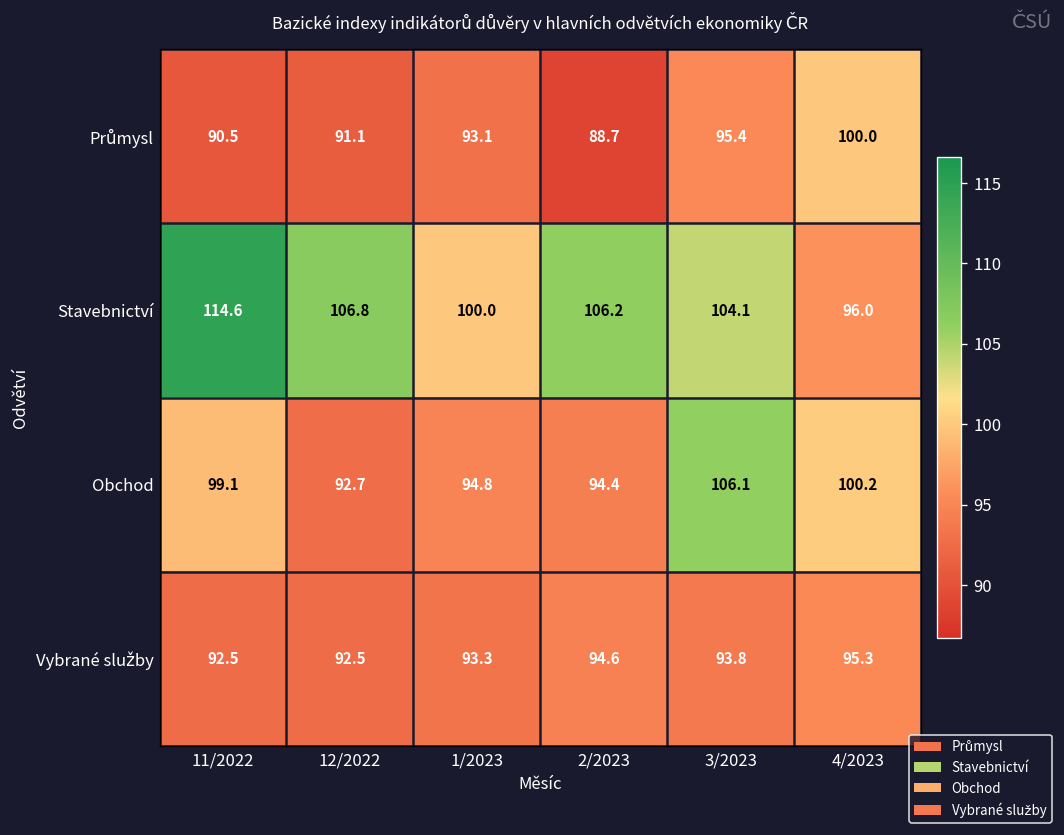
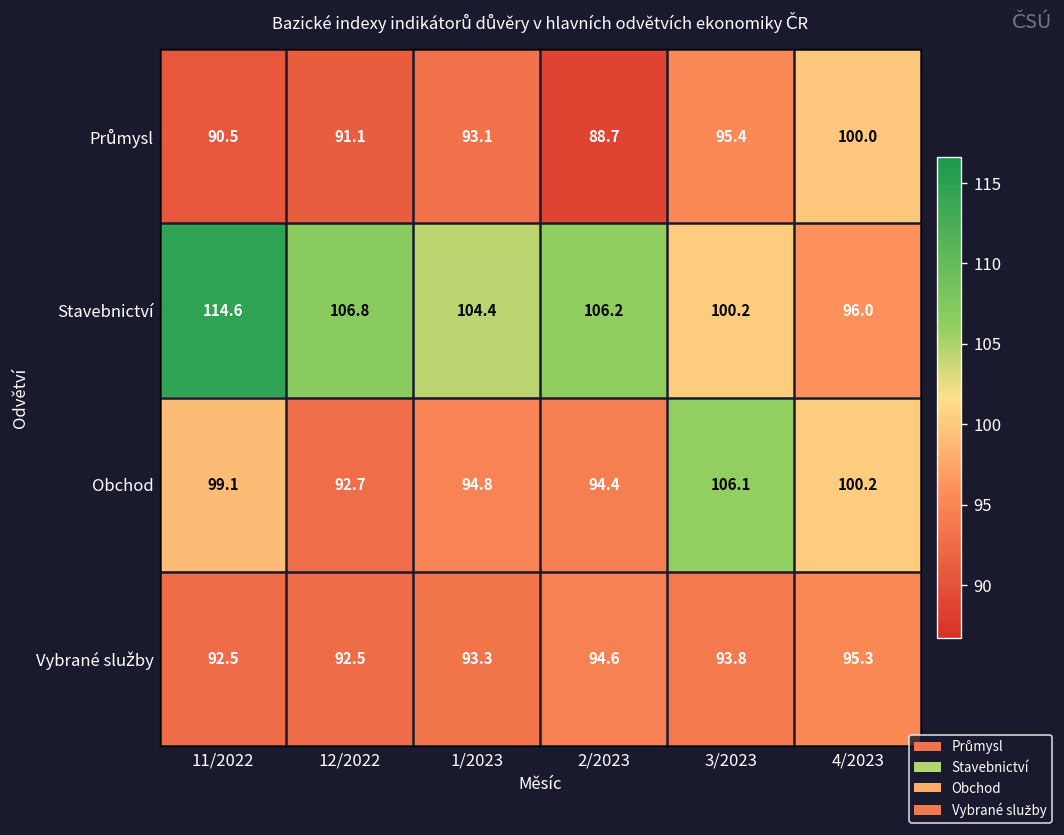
Stavebnictví, 1/2023: 100.0 -> 104.4
Stavebnictví, 3/2023: 104.1 -> 100.2
